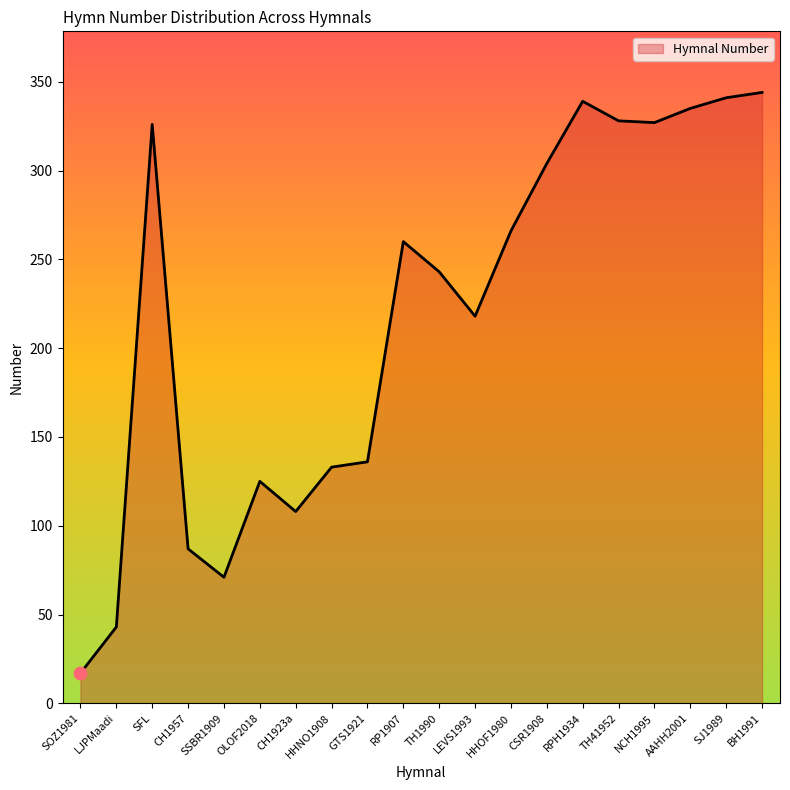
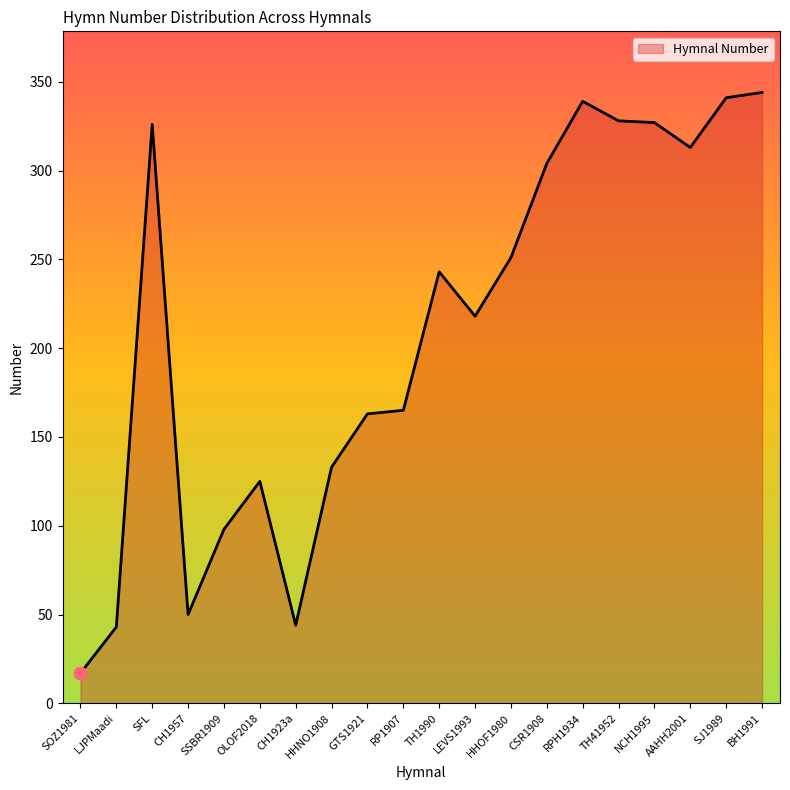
Hymnal Number, CH1957: 87 -> 50
Hymnal Number, SSBR1909: 71 -> 98
Hymnal Number, CH1923a: 108 -> 44
Hymnal Number, GTS1921: 136 -> 163
Hymnal Number, RP1907: 260 -> 165
Hymnal Number, HHOF1980: 266 -> 251
Hymnal Number, AAHH2001: 335 -> 313
